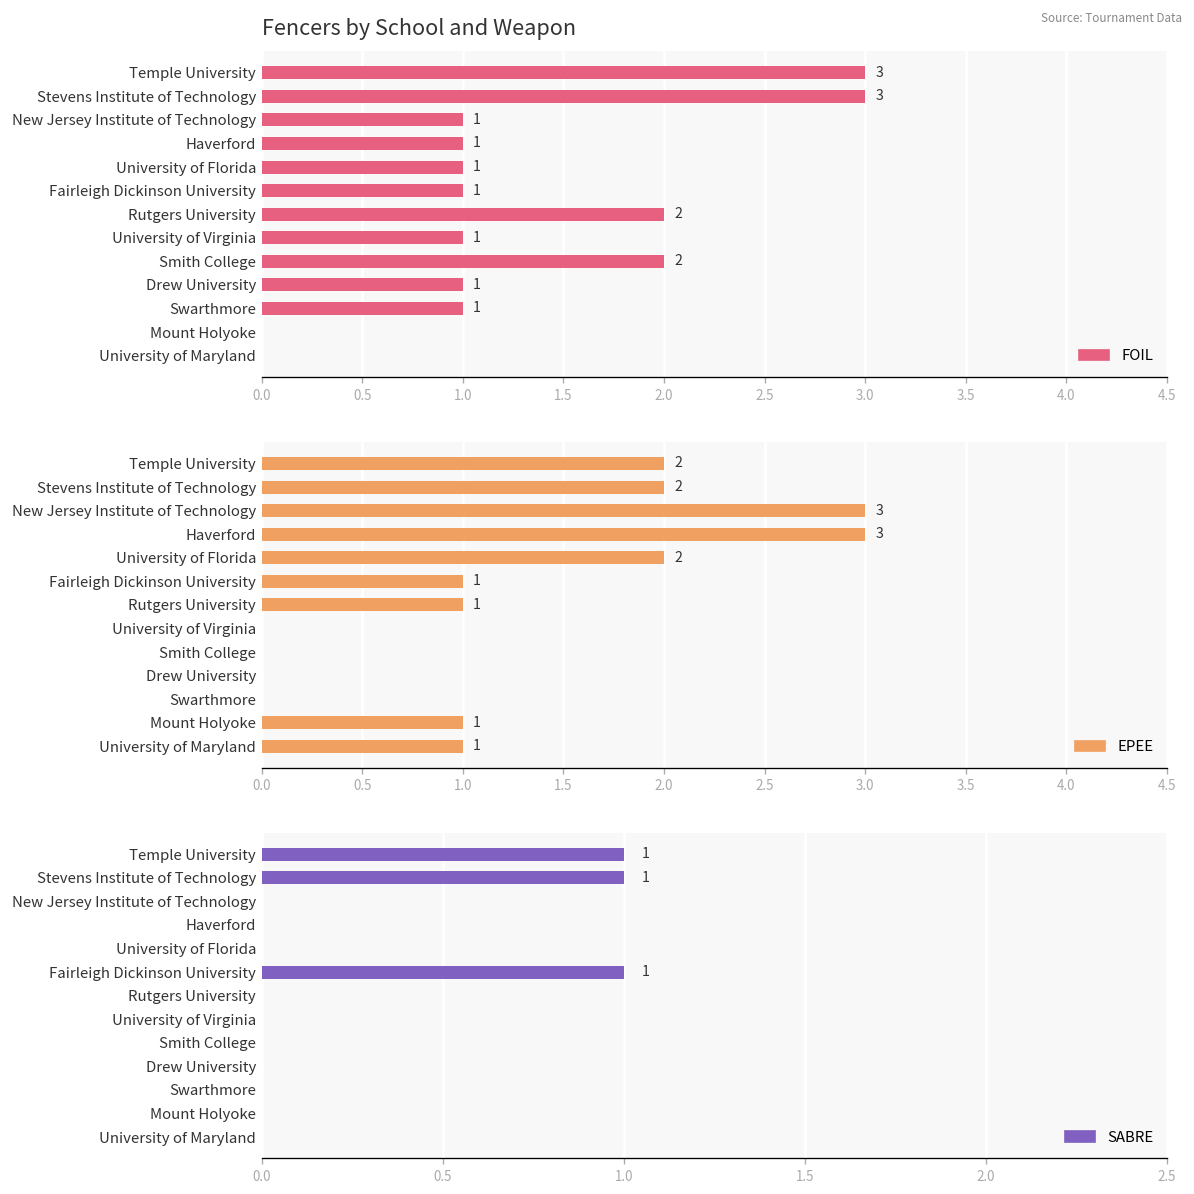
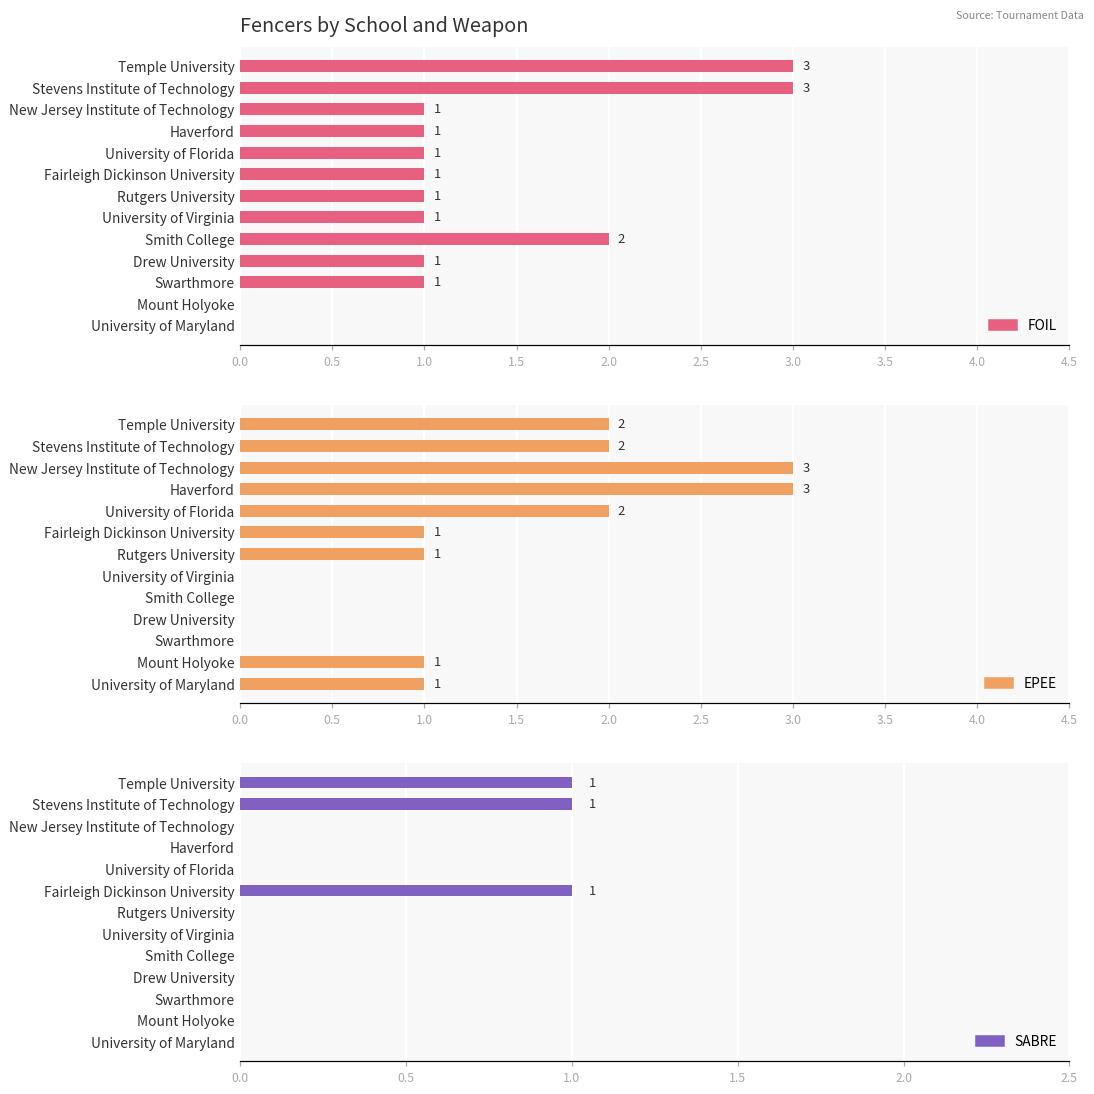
Fencers by School and Weapon, Rutgers University: 2 -> 1
